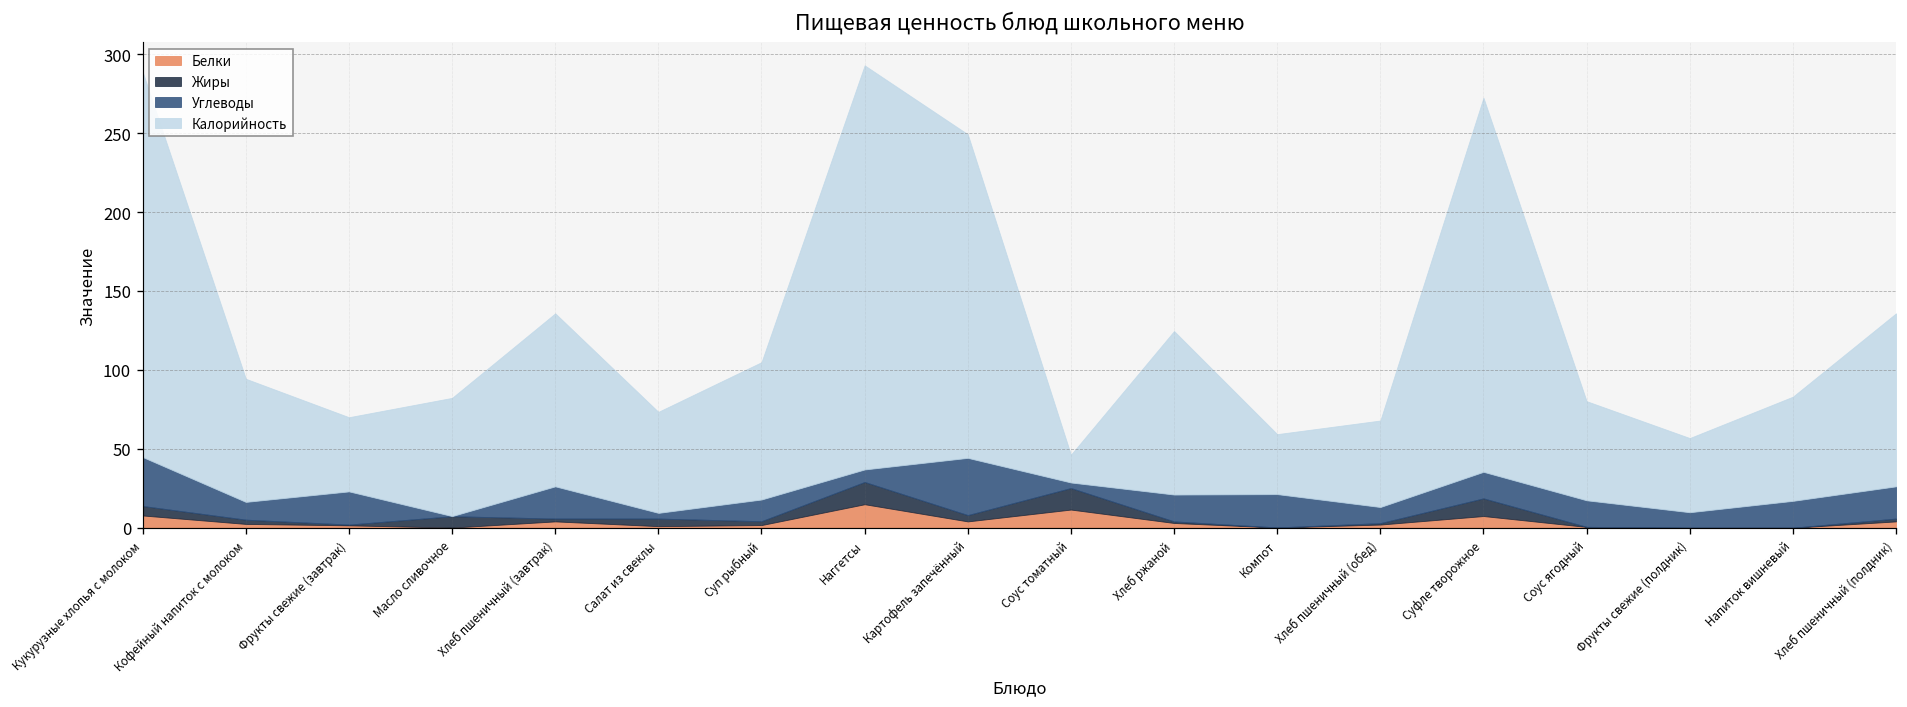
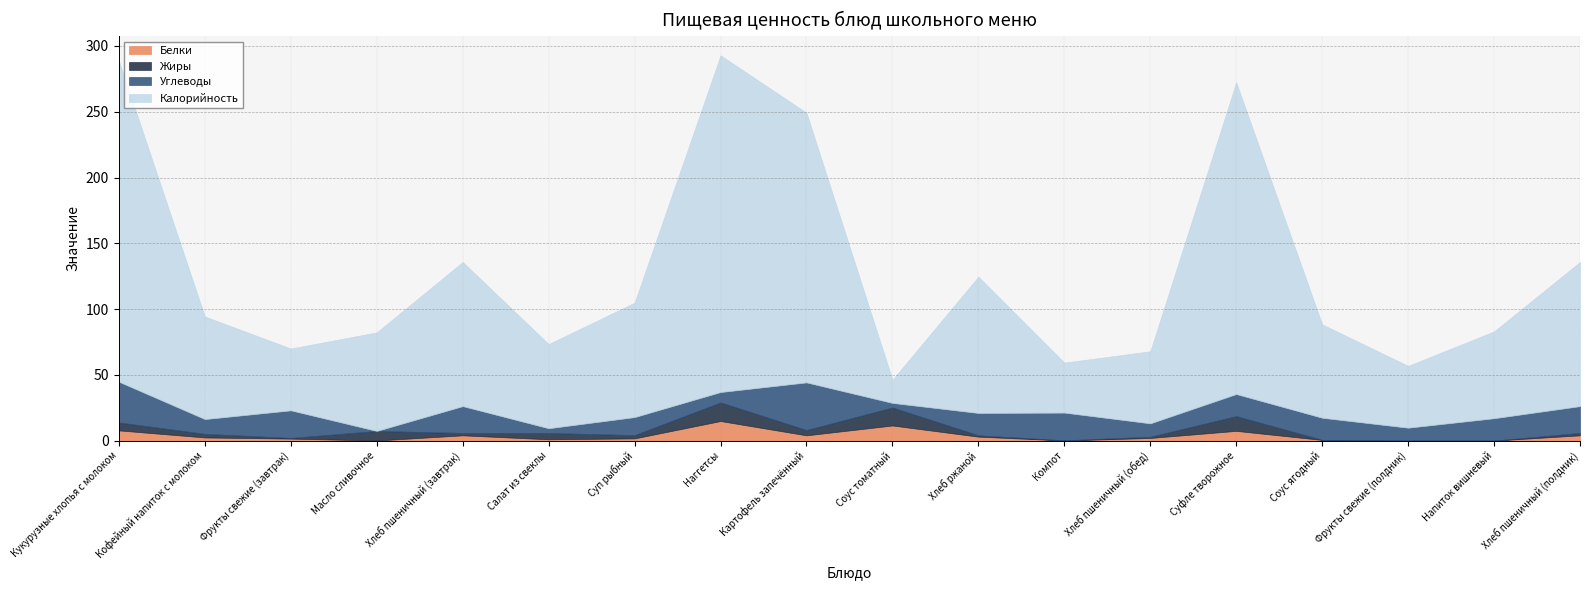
Калорийность, Соус ягодный: 63 -> 71
